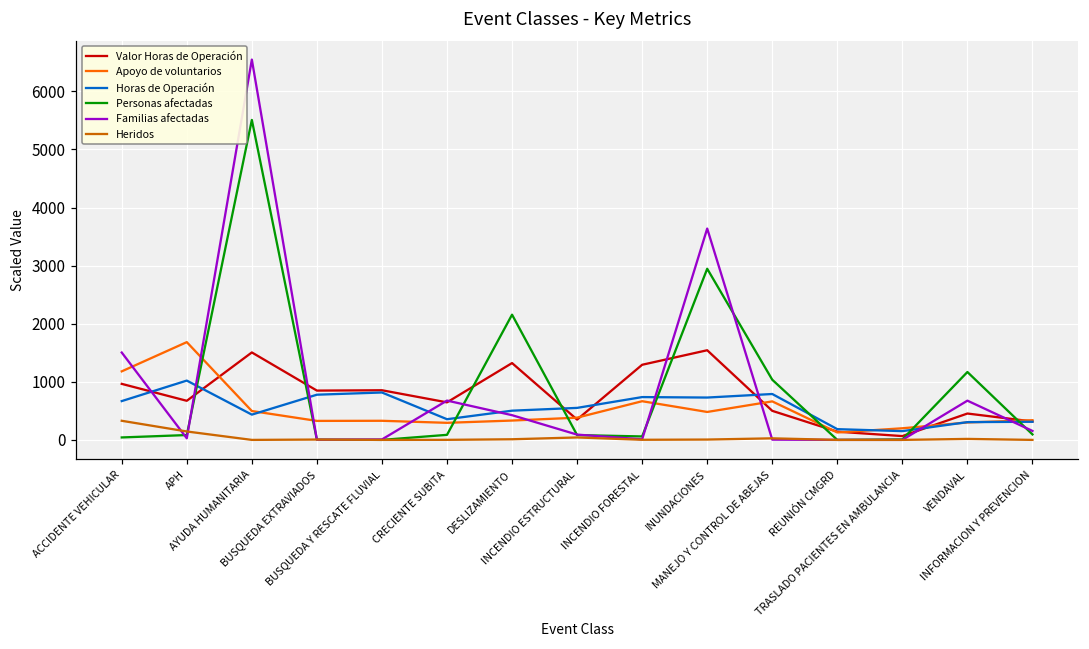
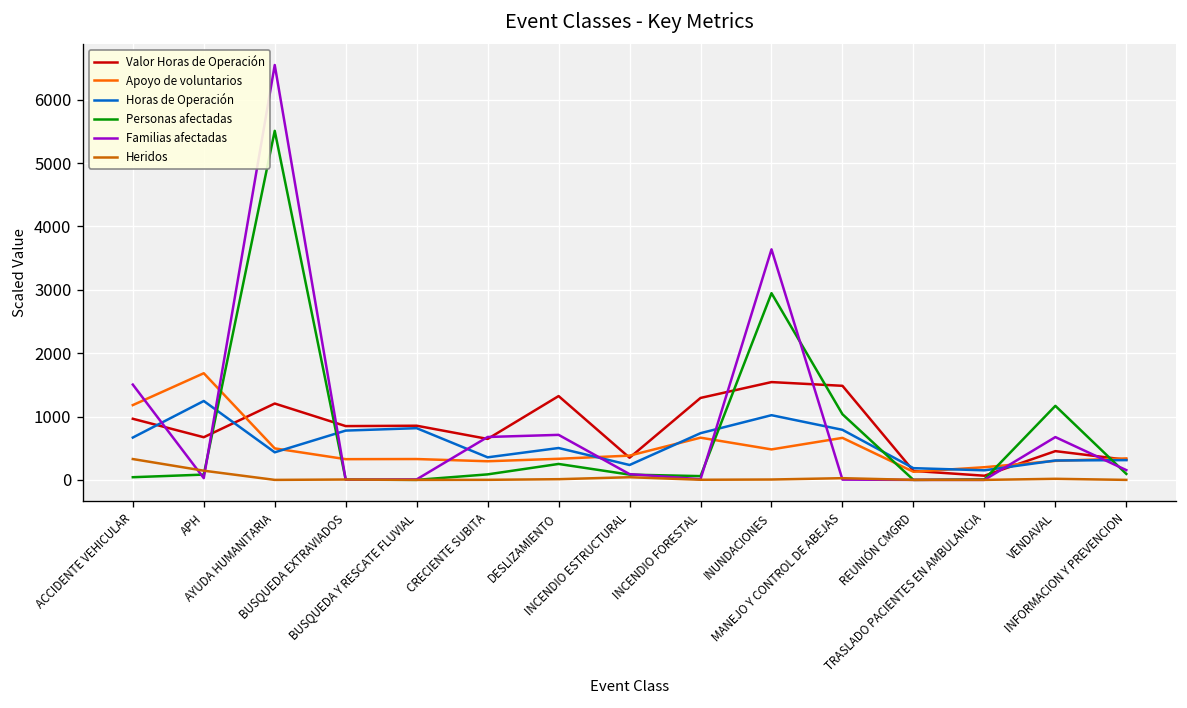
Horas de Operación, APH: 1000 -> 1200
Valor Horas de Operación, AYUDA HUMANITARIA: 1500 -> 1200
Personas afectadas, DESLIZAMIENTO: 2200 -> 300
Familias afectadas, DESLIZAMIENTO: 400 -> 700
Horas de Operación, INCENDIO ESTRUCTURAL: 600 -> 200
Horas de Operación, INUNDACIONES: 700 -> 1000
Valor Horas de Operación, MANEJO Y CONTROL DE ABEJAS: 500 -> 1500
